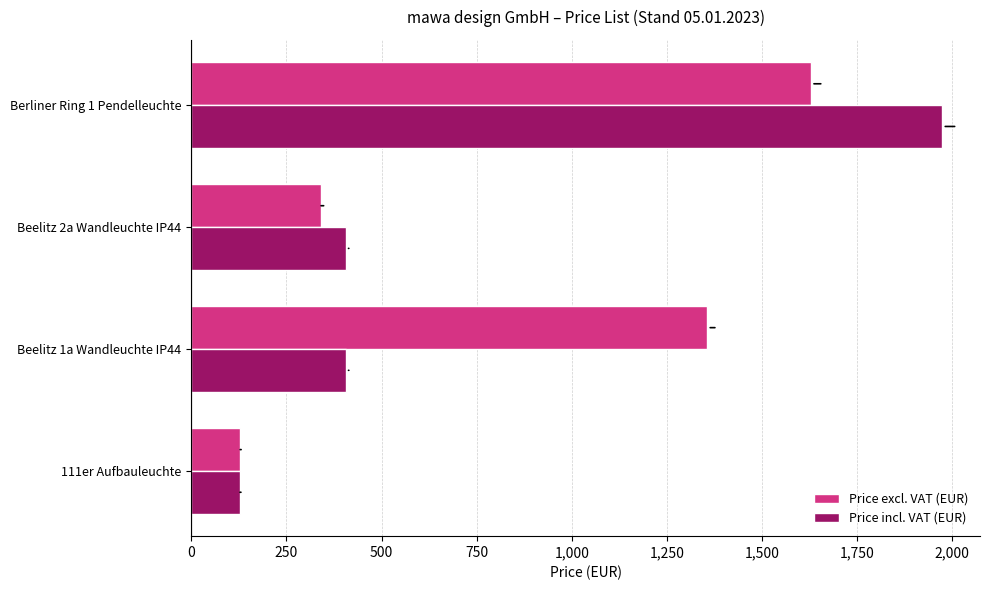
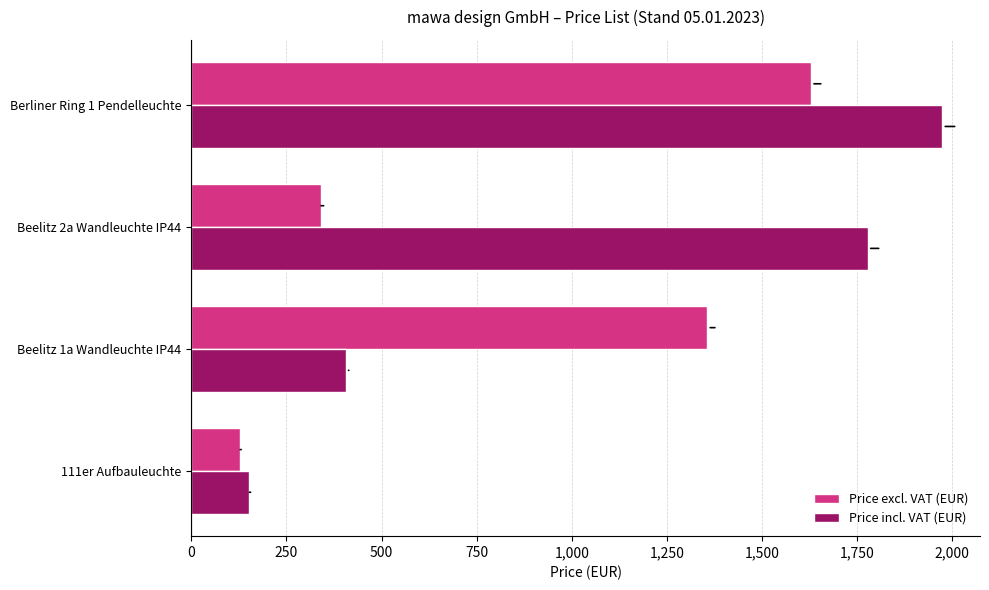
Price incl. VAT (EUR), Beelitz 2a Wandleuchte IP44: 410 -> 1,780
Price incl. VAT (EUR), 111er Aufbauleuchte: 130 -> 150
